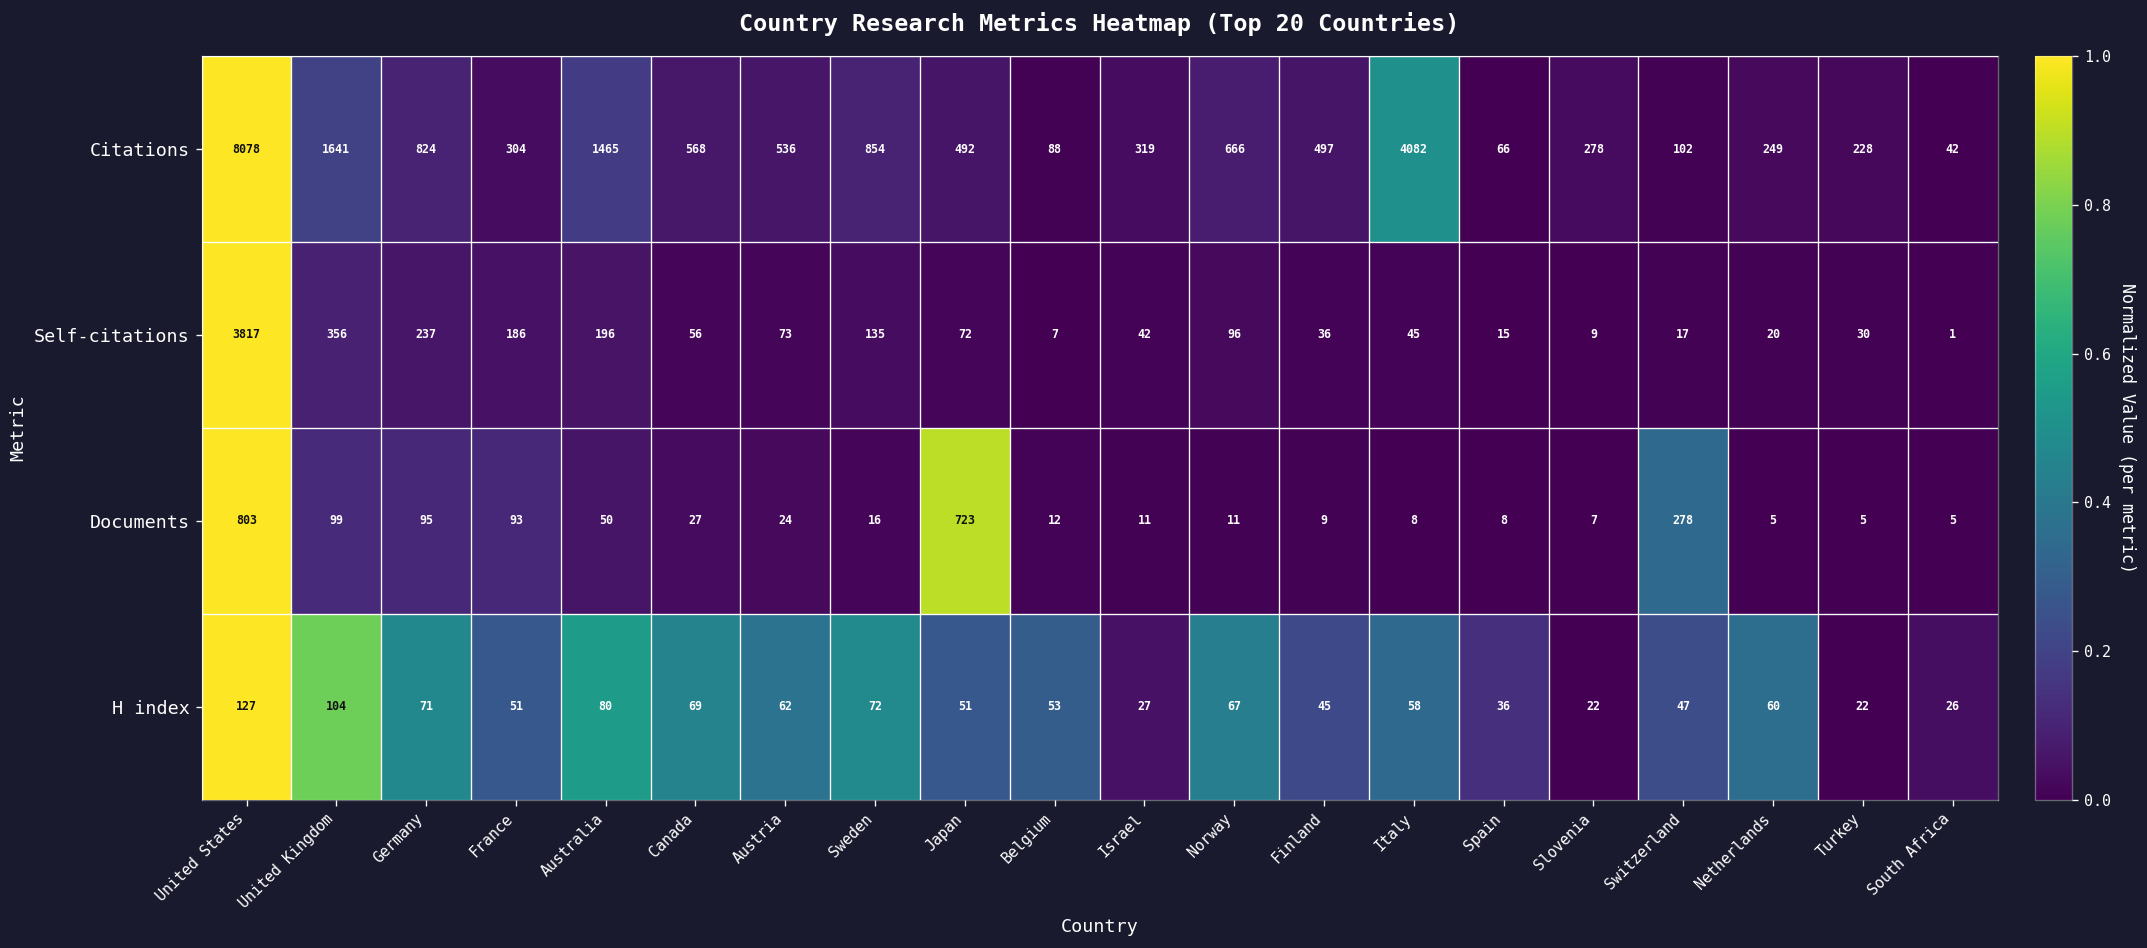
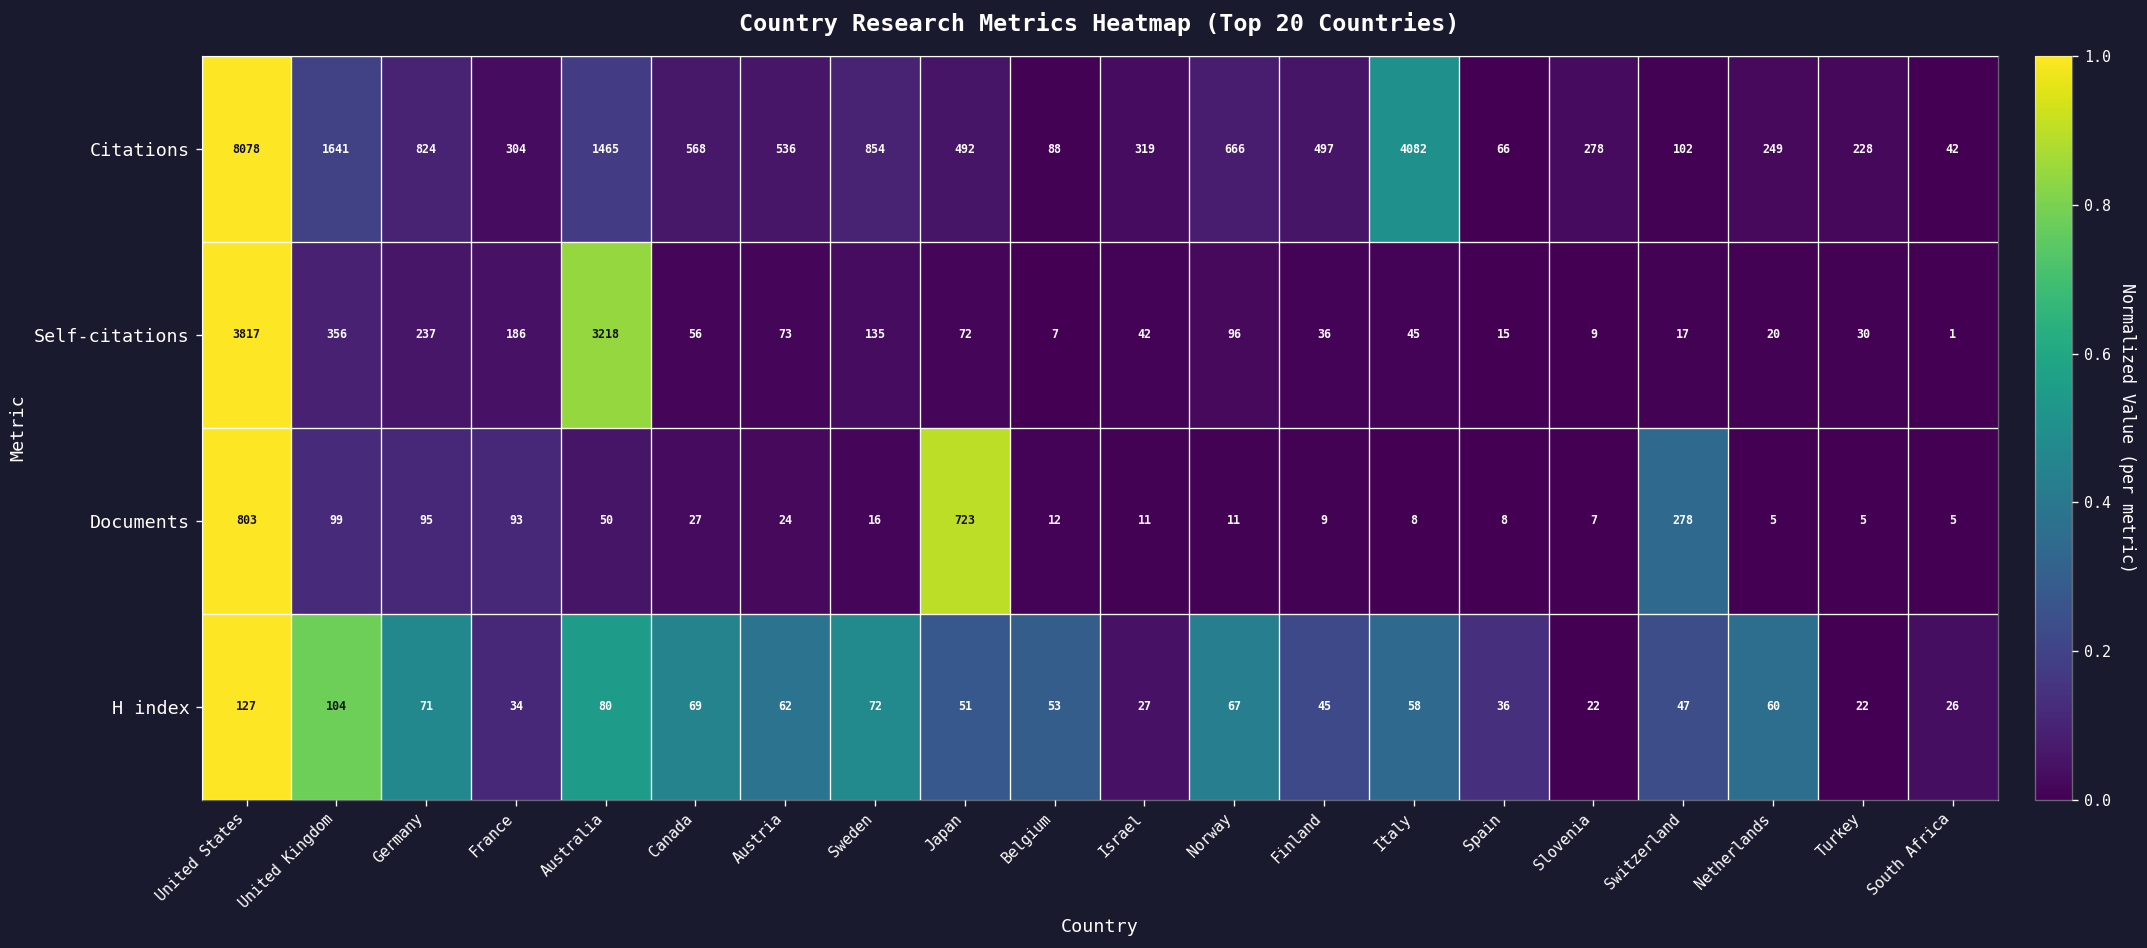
Self-citations, Australia: 196 -> 3218
H index, France: 51 -> 34
